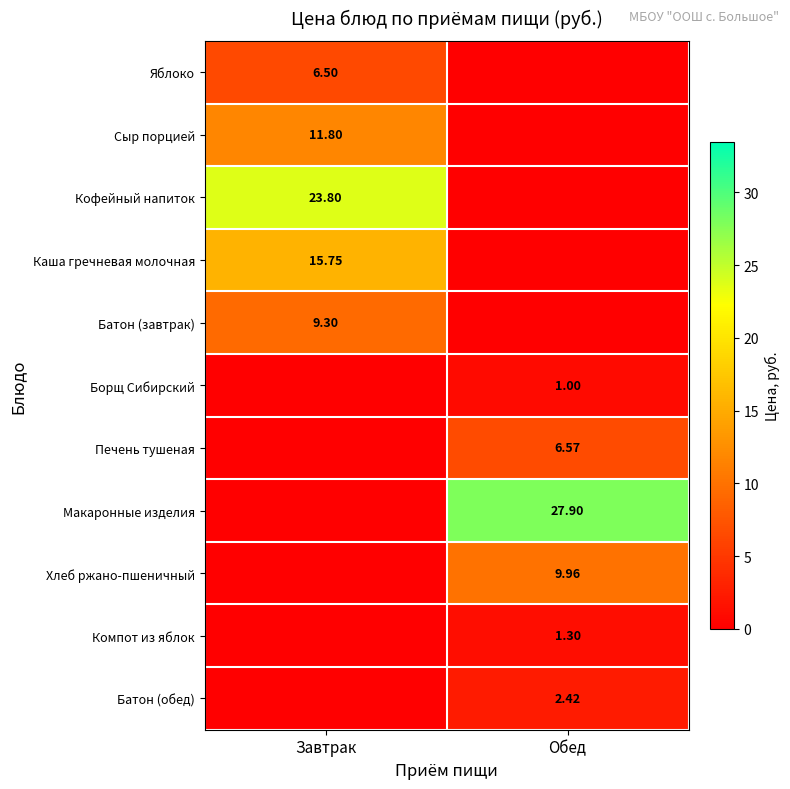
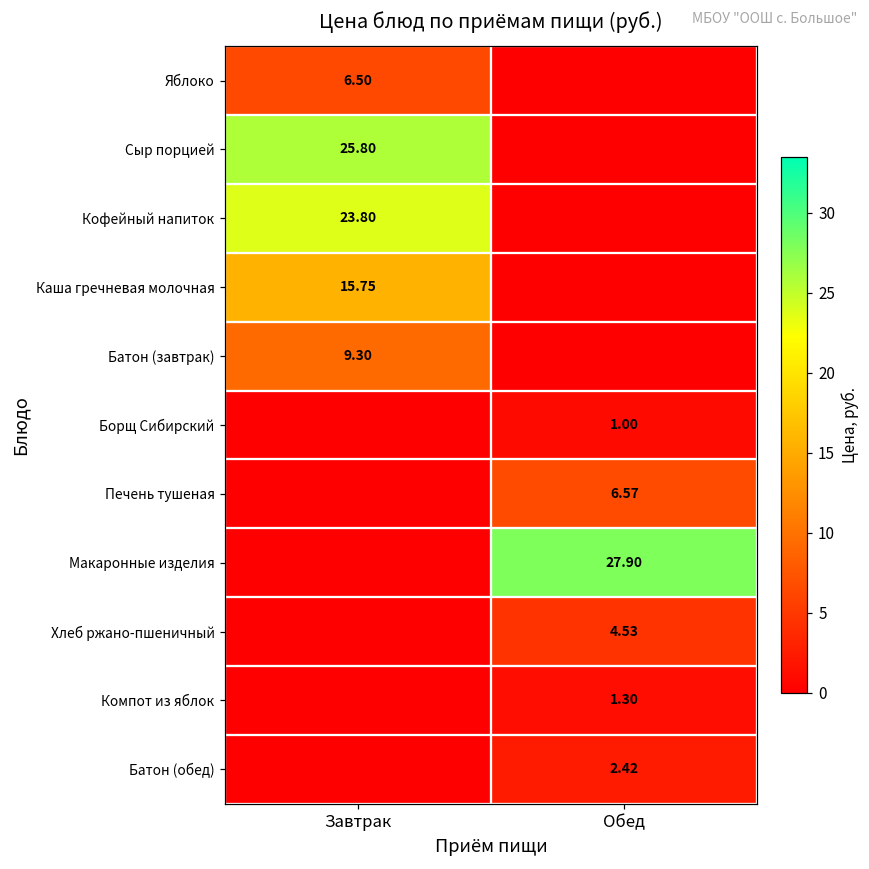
Сыр порцией, Завтрак: 11.80 -> 25.80
Хлеб ржано-пшеничный, Обед: 9.96 -> 4.53
